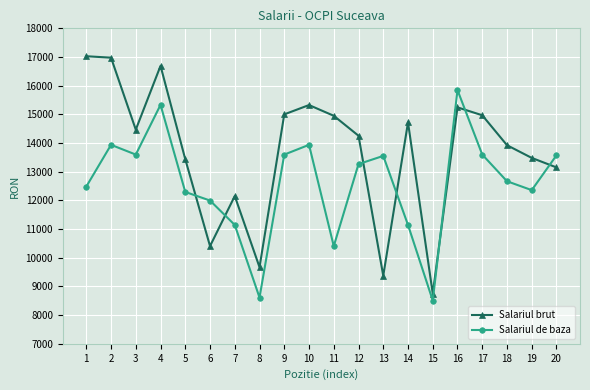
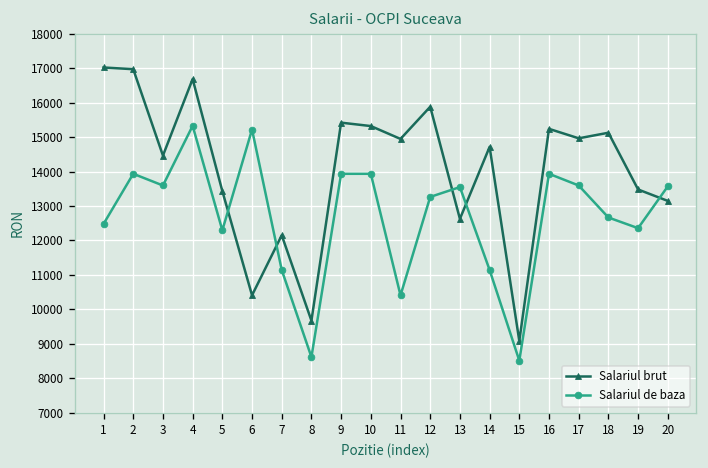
Salariul de baza, 6: 12000 -> 15200
Salariul brut, 9: 15000 -> 15400
Salariul de baza, 9: 13600 -> 13900
Salariul brut, 12: 14300 -> 15900
Salariul brut, 13: 9400 -> 12600
Salariul brut, 15: 8800 -> 9100
Salariul de baza, 16: 15800 -> 13900
Salariul brut, 18: 13900 -> 15100
